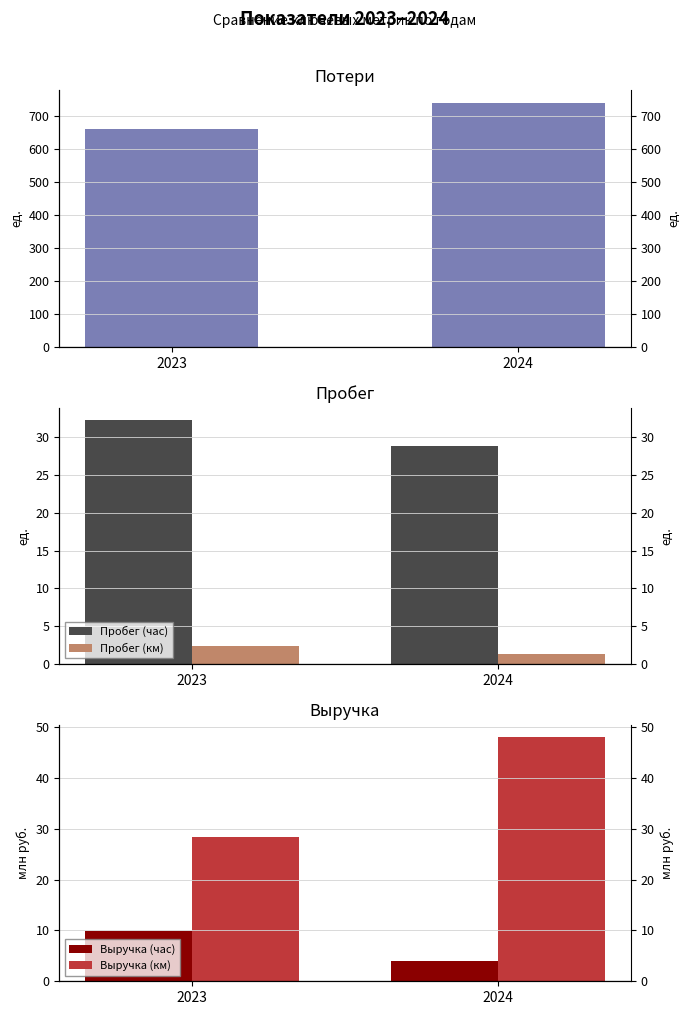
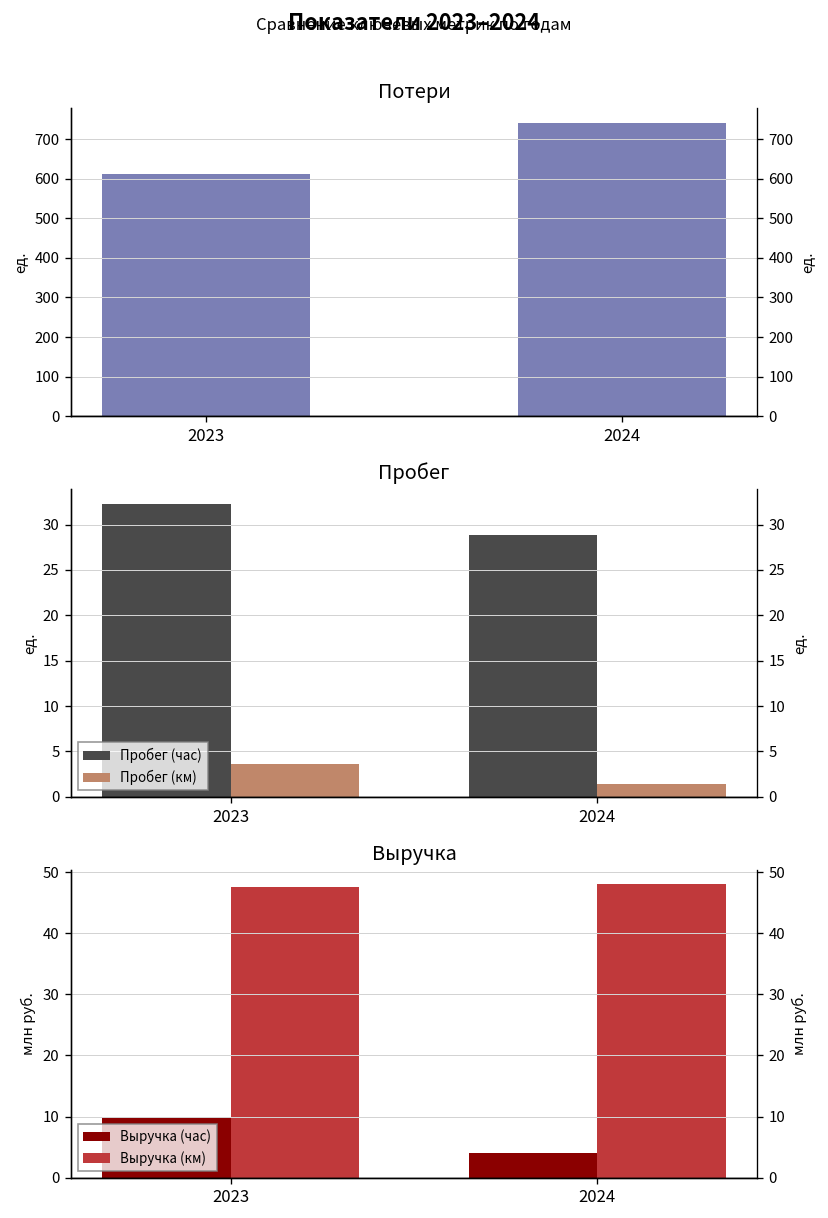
Потери, 2023: 660 -> 610
Пробег, Пробег (км), 2023: 2 -> 4
Выручка, Выручка (км), 2023: 28 -> 48
